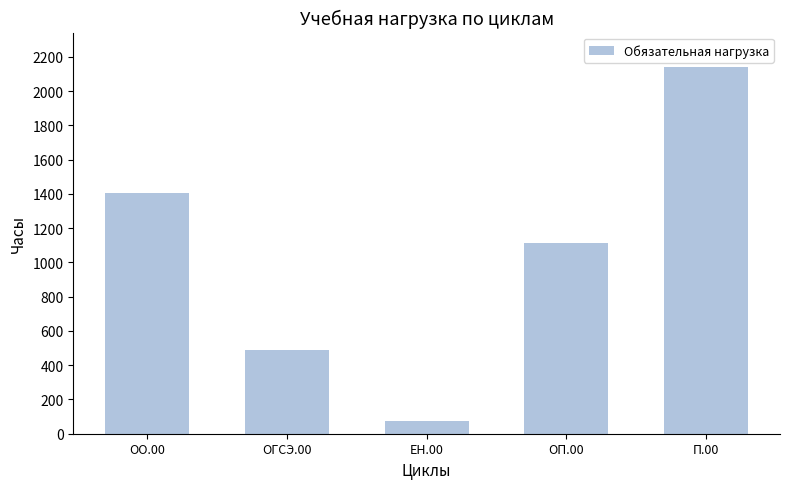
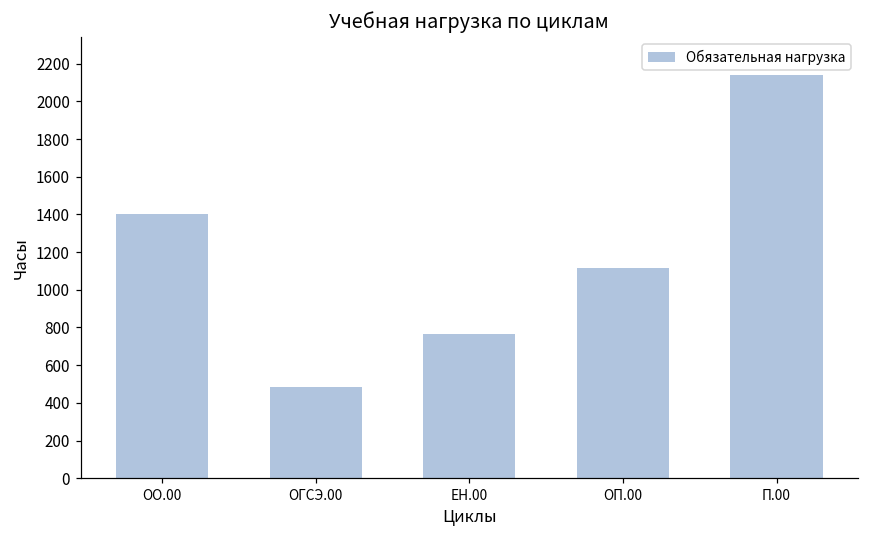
ЕН.00: 70 -> 770
